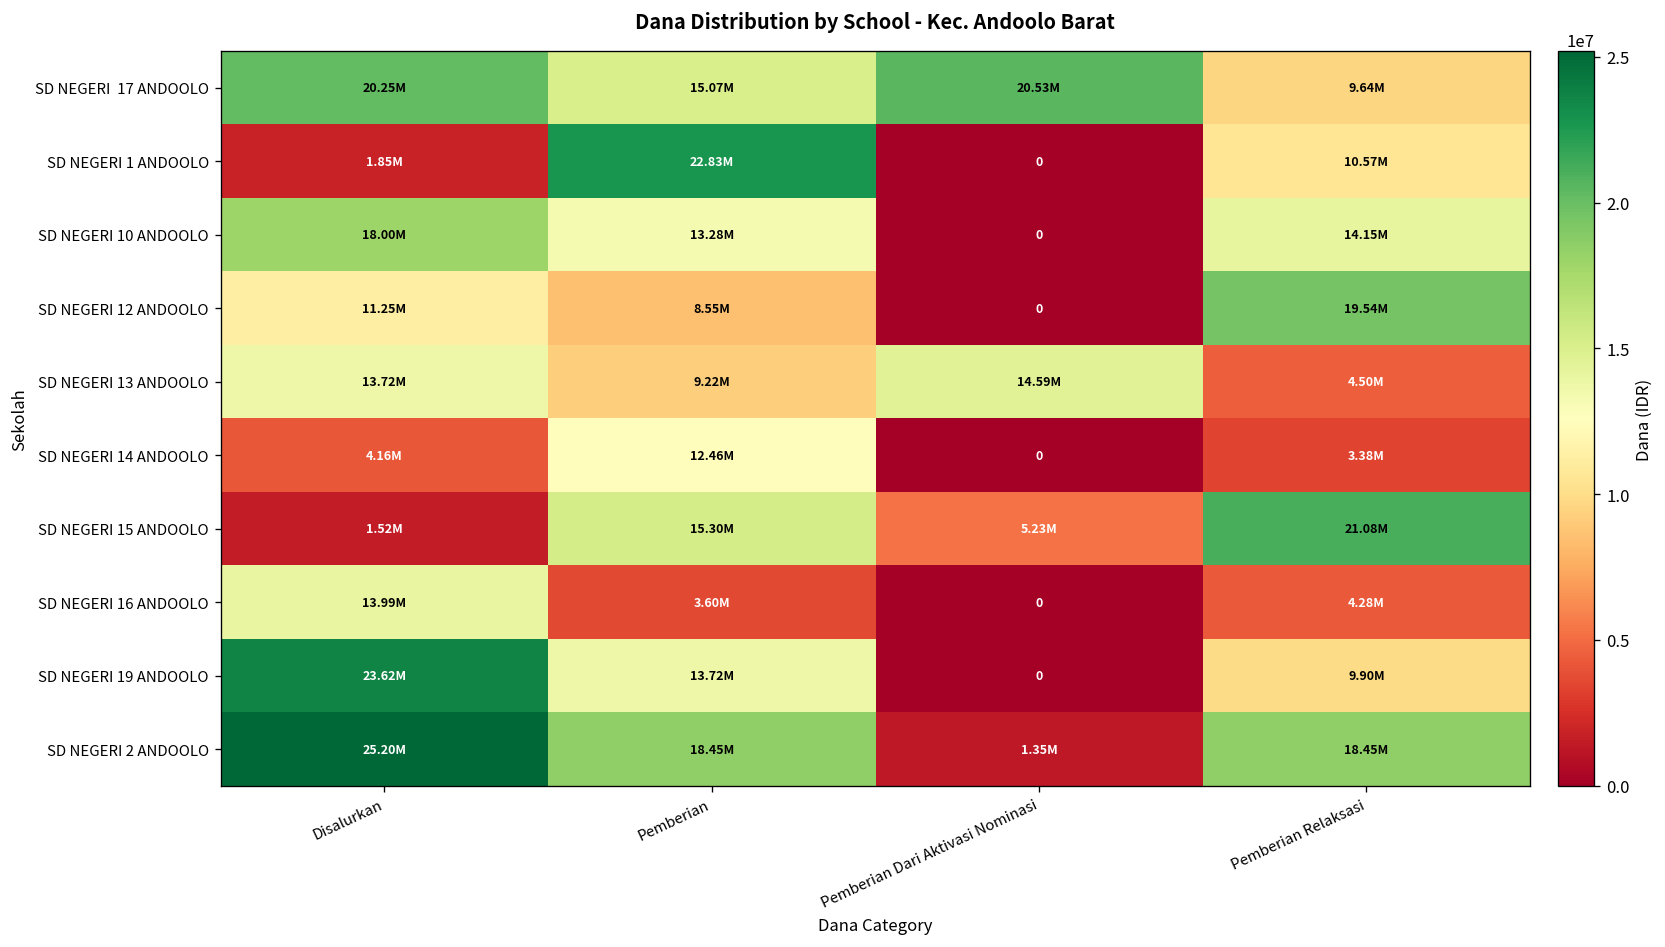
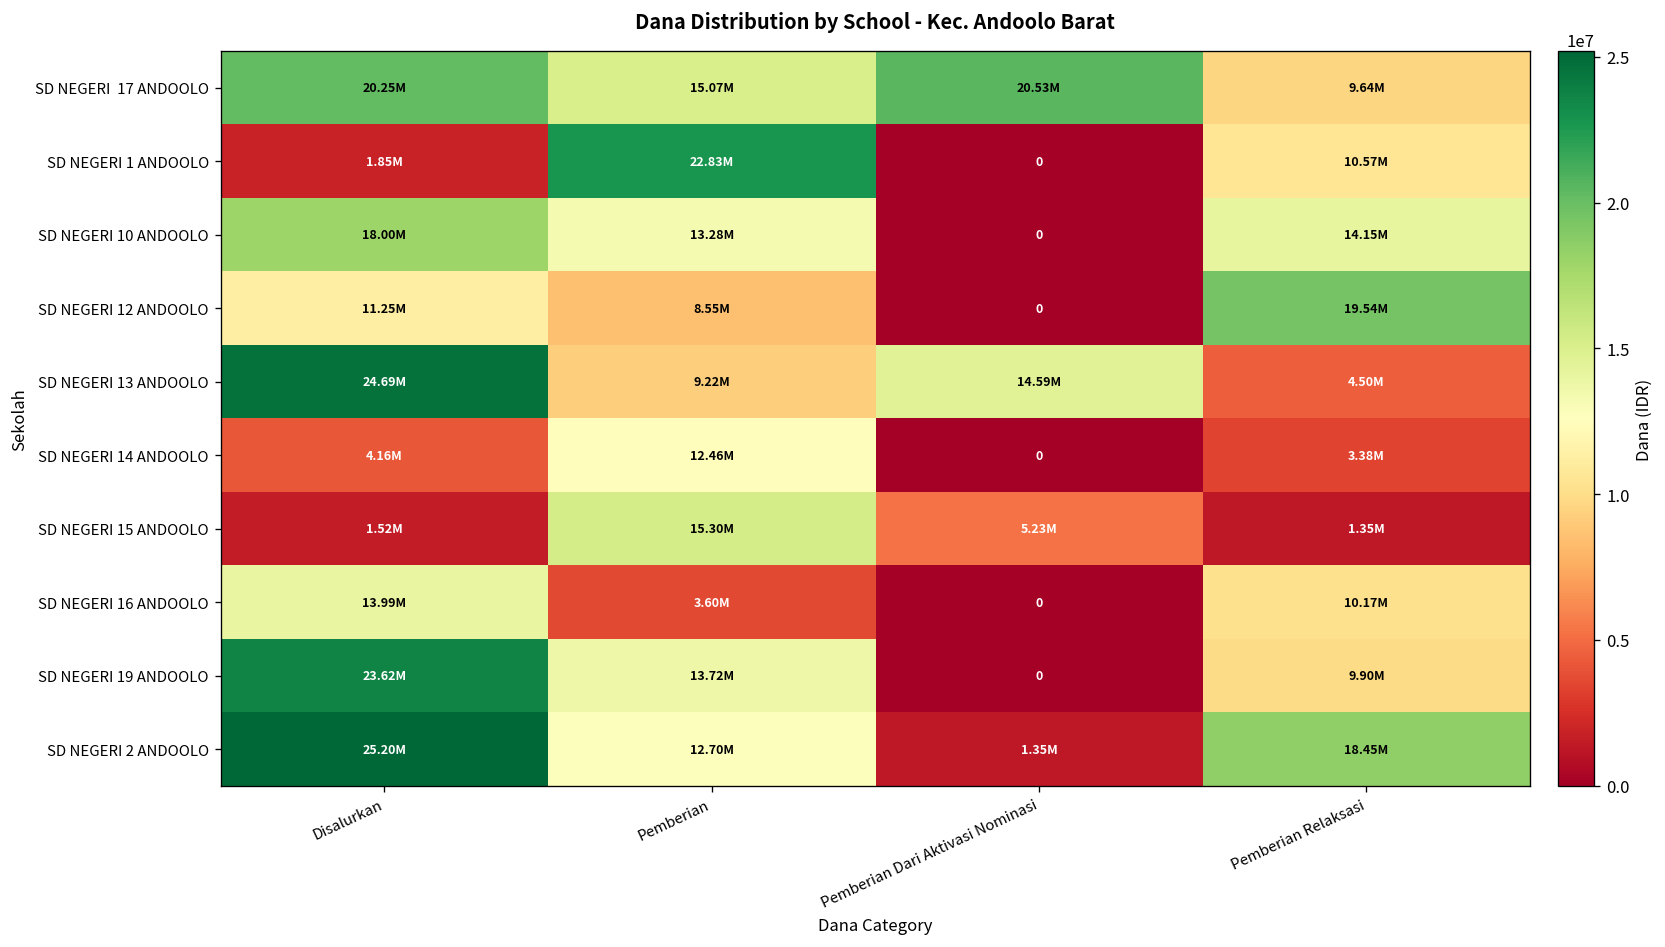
SD NEGERI 13 ANDOOLO, Disalurkan: 13.72M -> 24.69M
SD NEGERI 15 ANDOOLO, Pemberian Relaksasi: 21.08M -> 1.35M
SD NEGERI 16 ANDOOLO, Pemberian Relaksasi: 4.28M -> 10.17M
SD NEGERI 2 ANDOOLO, Pemberian: 18.45M -> 12.70M
